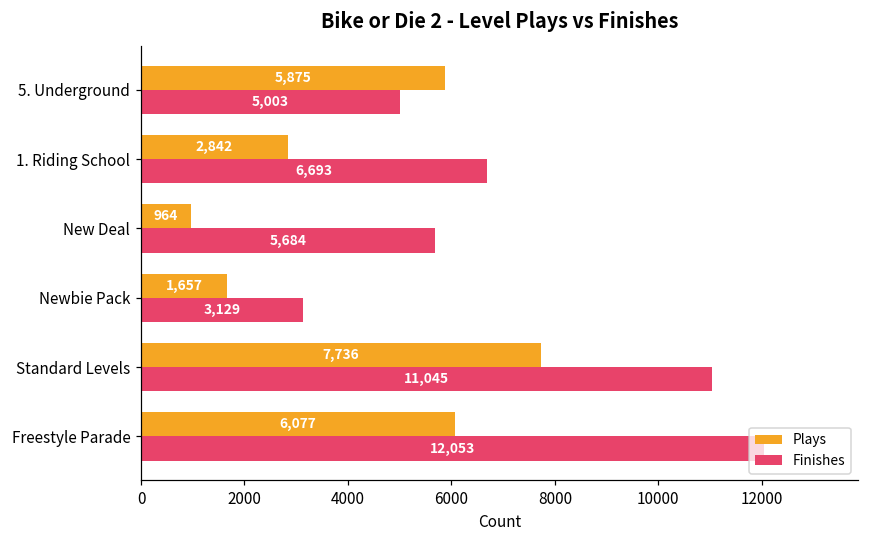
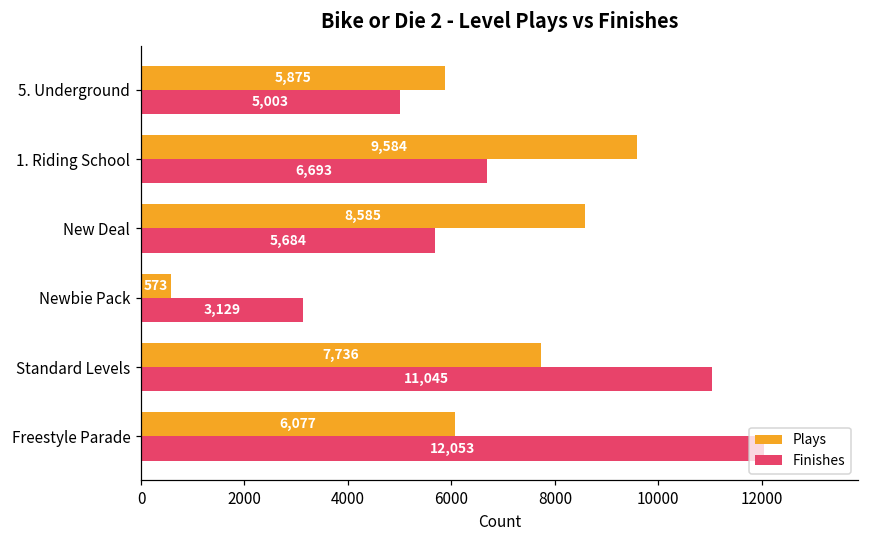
Plays, 1. Riding School: 2,842 -> 9,584
Plays, New Deal: 964 -> 8,585
Plays, Newbie Pack: 1,657 -> 573
